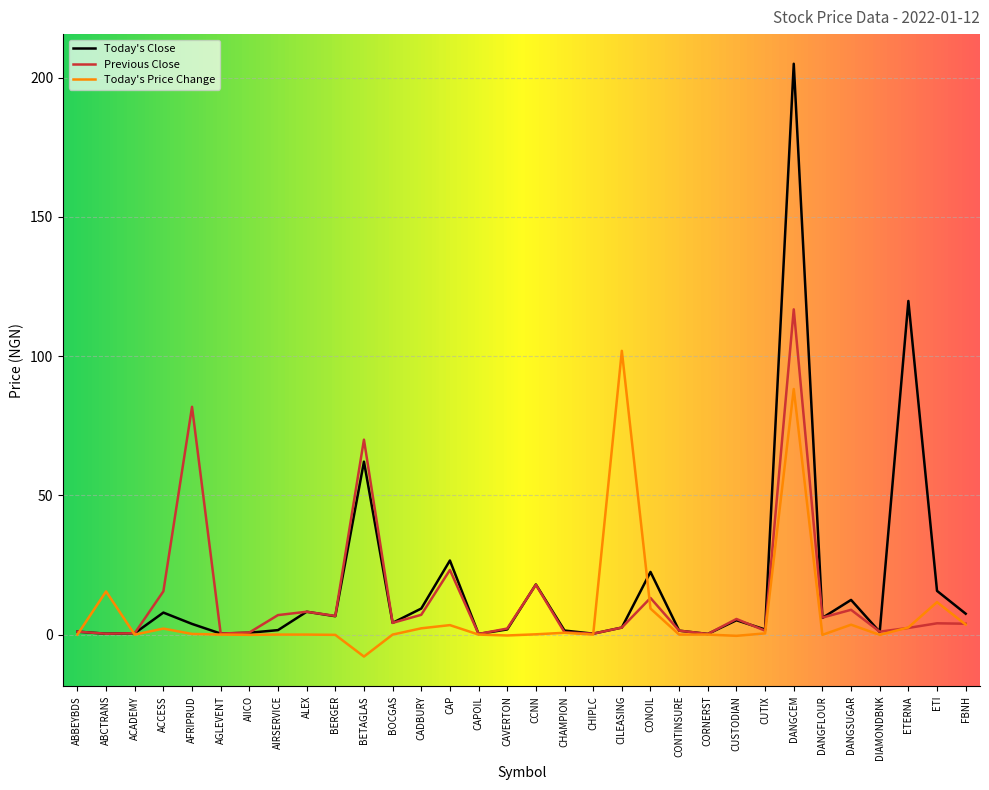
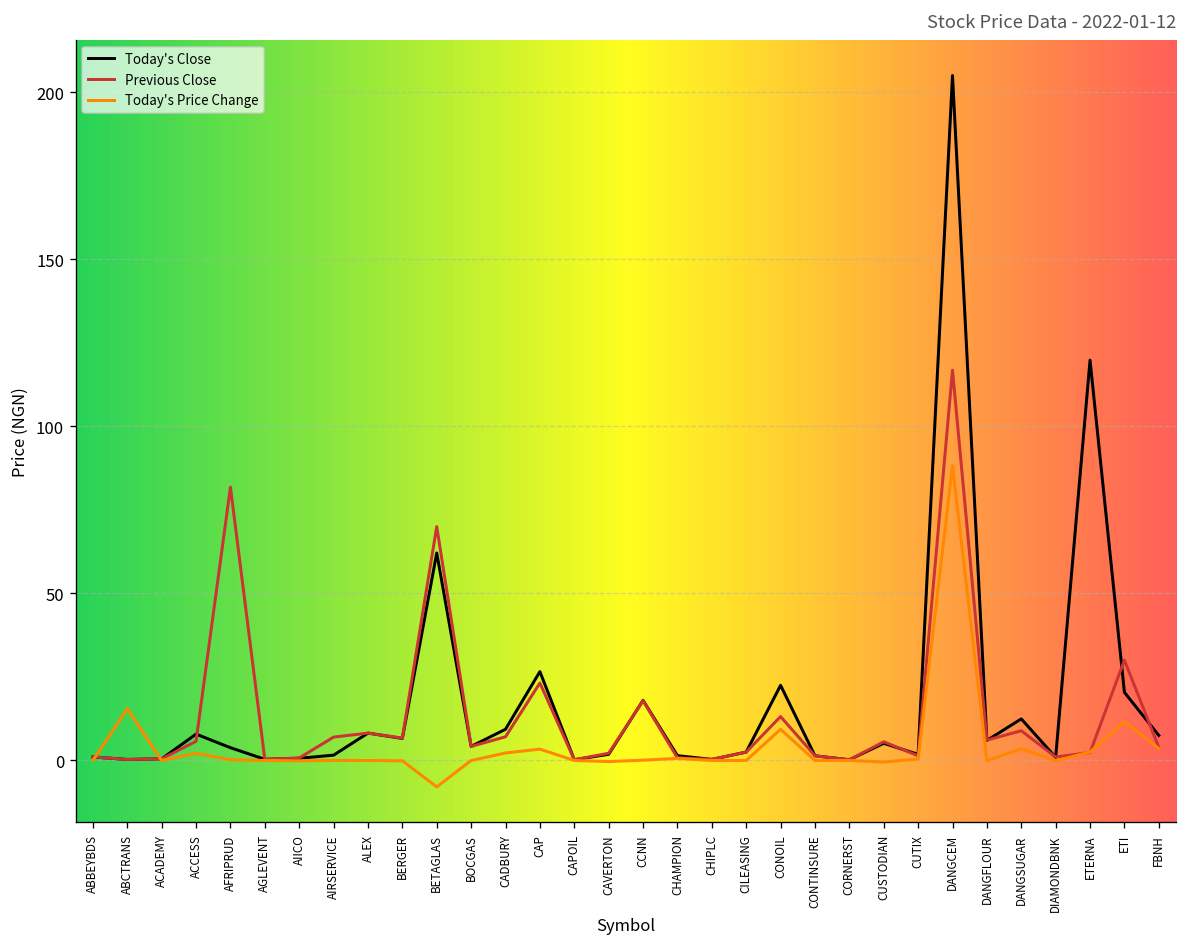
Previous Close, ACCESS: 16 -> 6
Today's Price Change, CILEASING: 102 -> 0
Today's Close, ETI: 16 -> 20
Previous Close, ETI: 4 -> 30
